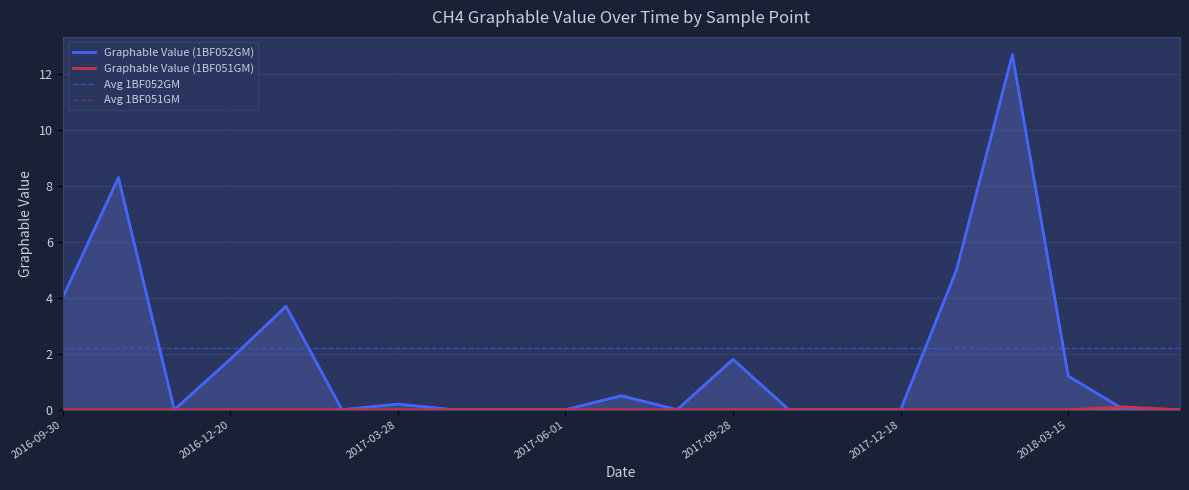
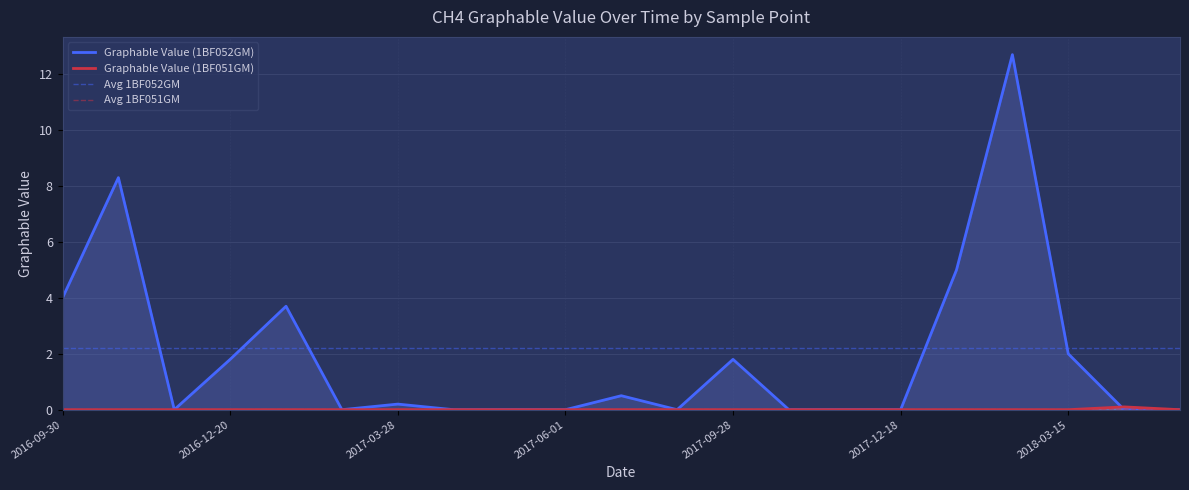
Graphable Value (1BF052GM), 2018-03-15: 1.2 -> 2.0
